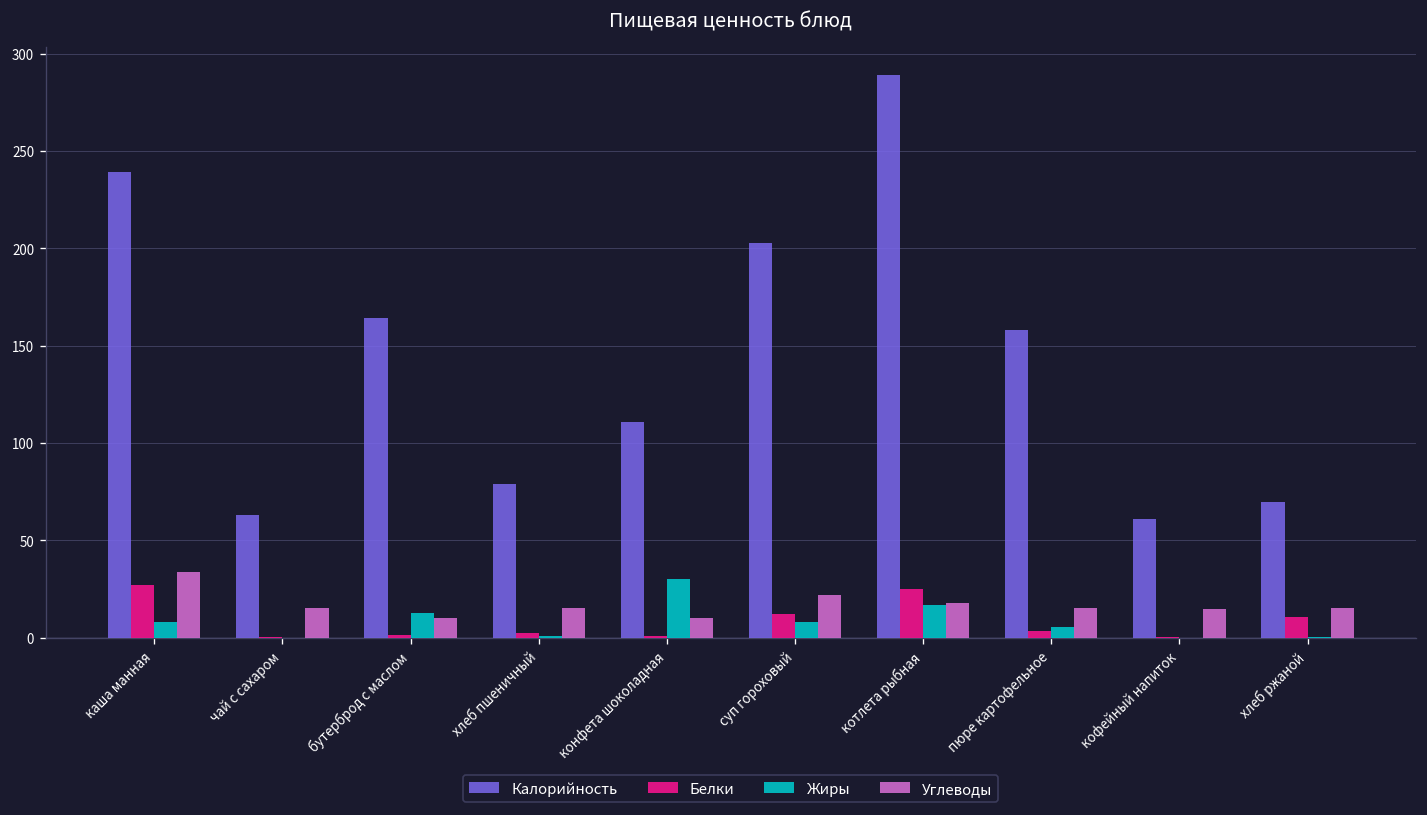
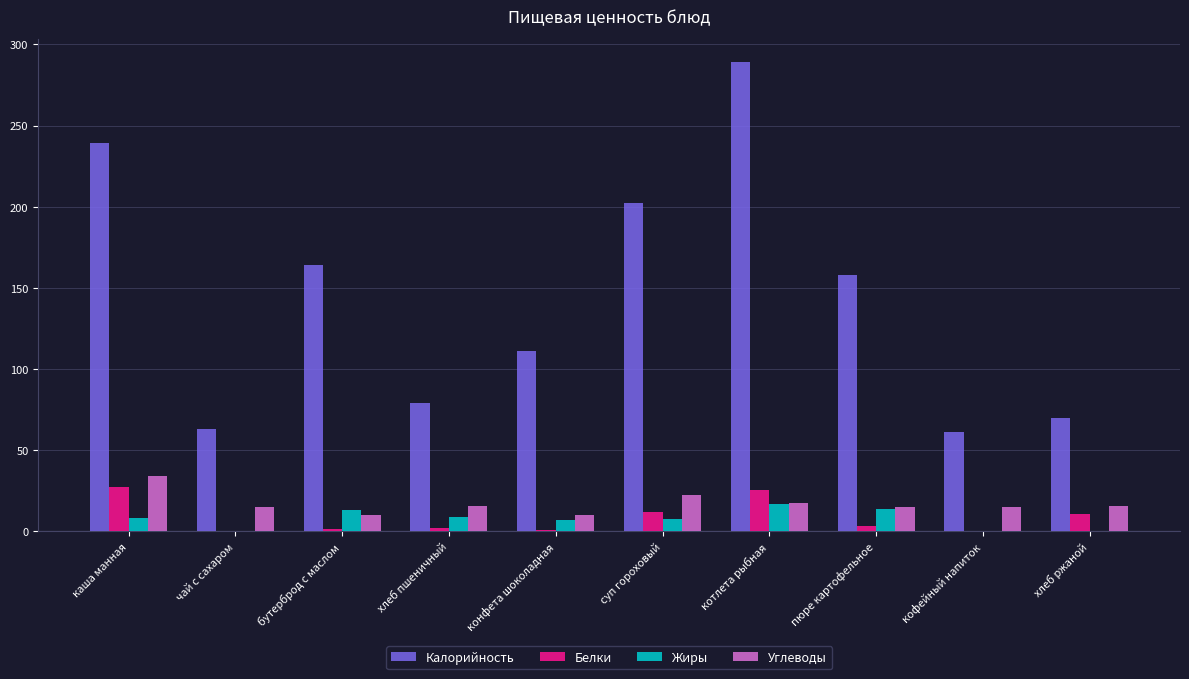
Жиры, хлеб пшеничный: 1 -> 9
Жиры, конфета шоколадная: 30 -> 7
Жиры, пюре картофельное: 6 -> 14
